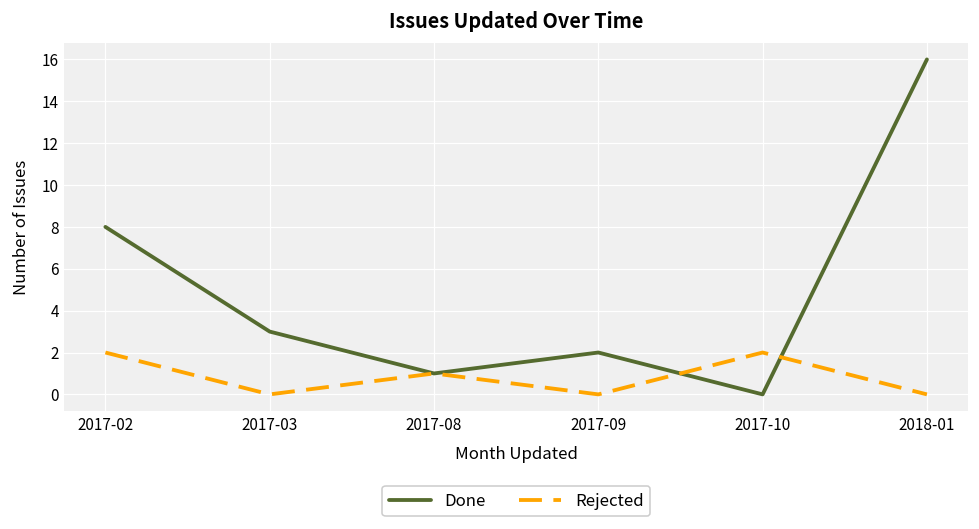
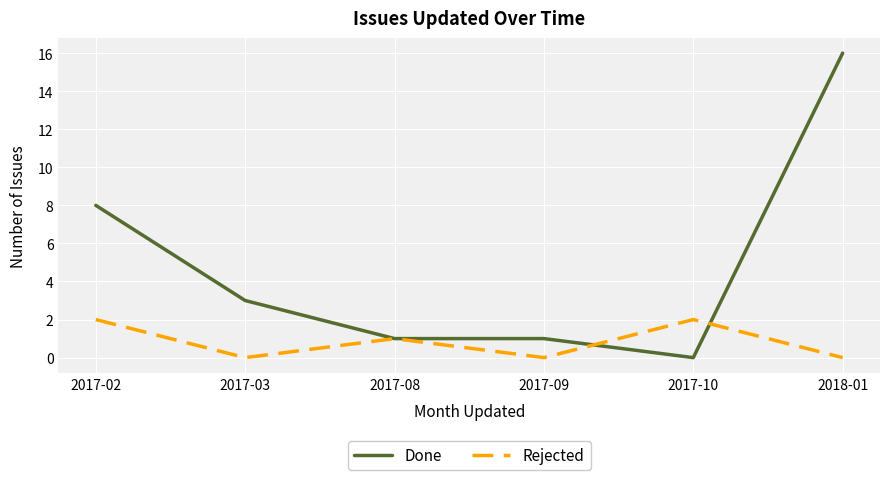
Done, 2017-09: 2 -> 1
